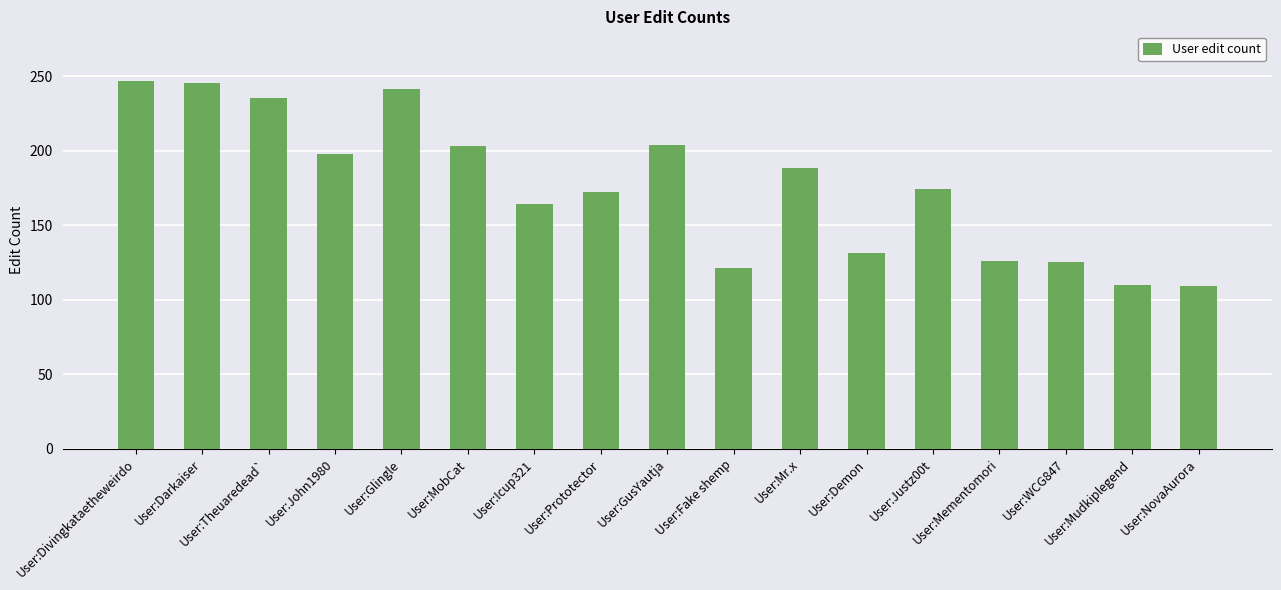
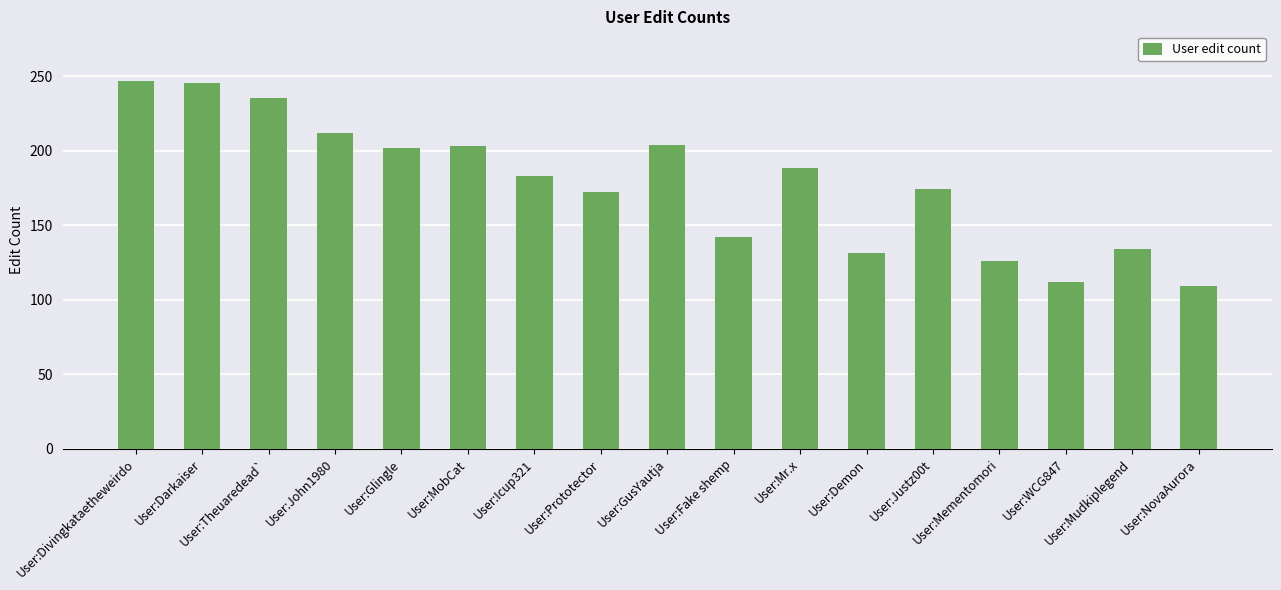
User:John1980: 198 -> 212
User:Glingle: 241 -> 202
User:Icup321: 164 -> 183
User:Fake shemp: 121 -> 142
User:WCG847: 125 -> 112
User:Mudkiplegend: 110 -> 134
